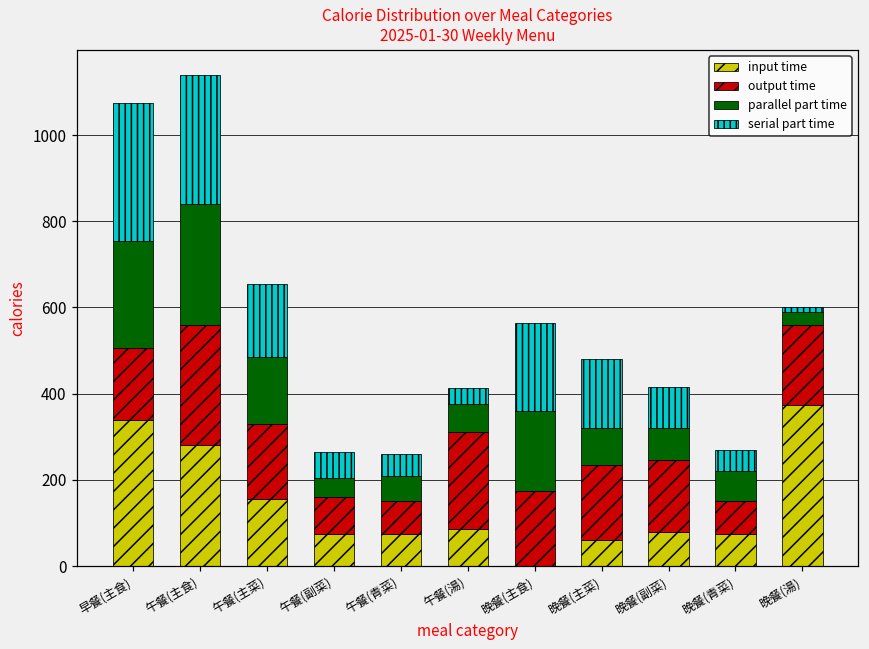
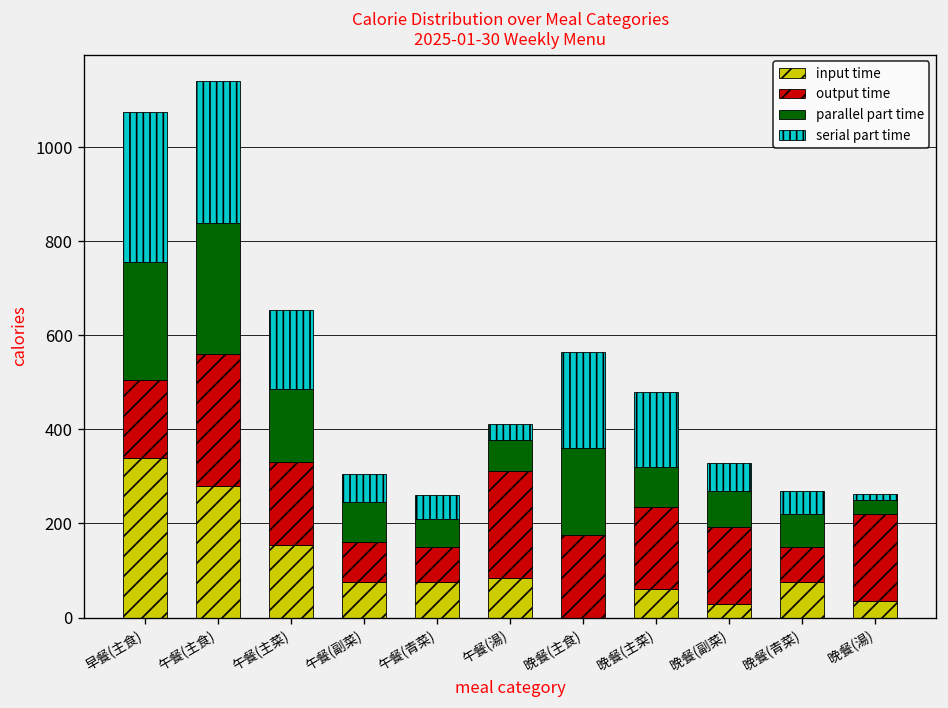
parallel part time, 午餐(副菜): 50 -> 90
input time, 晚餐(副菜): 80 -> 30
serial part time, 晚餐(副菜): 100 -> 60
input time, 晚餐(湯): 370 -> 40
